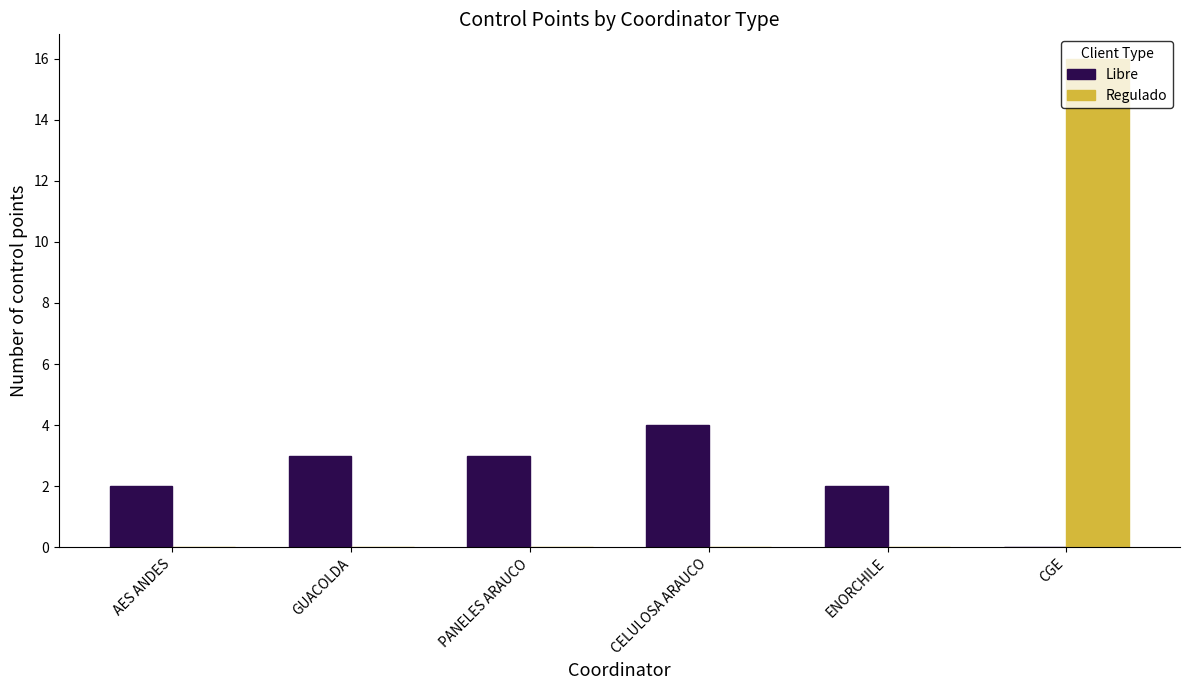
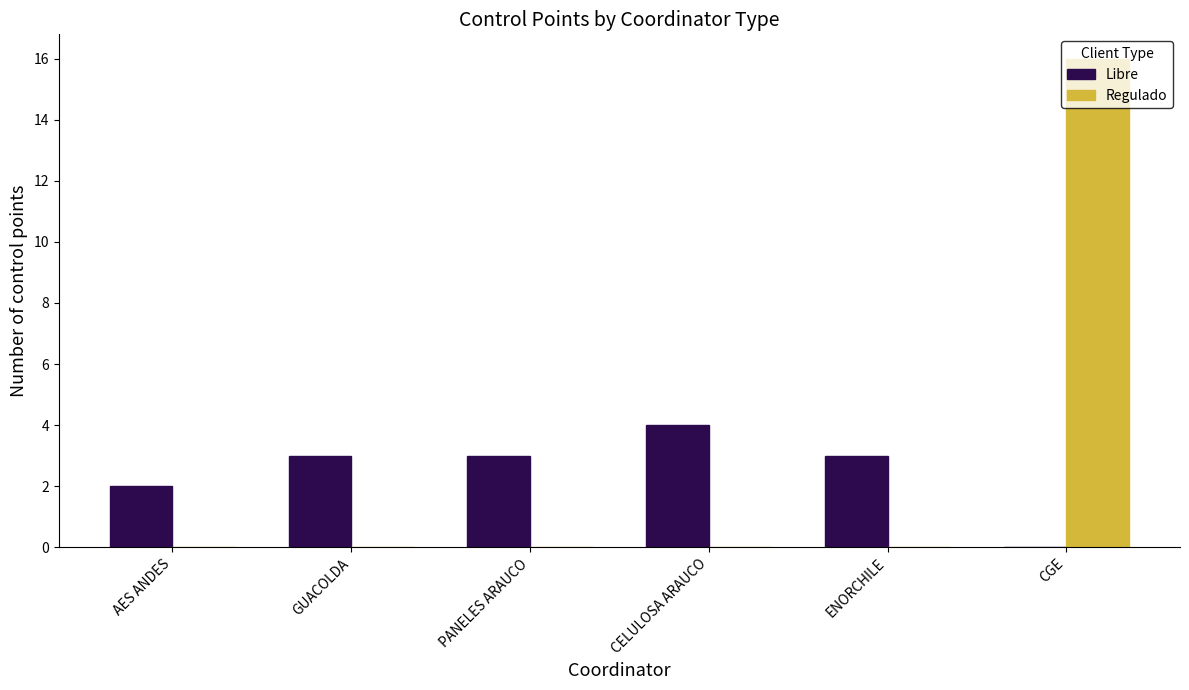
Libre, ENORCHILE: 2 -> 3
